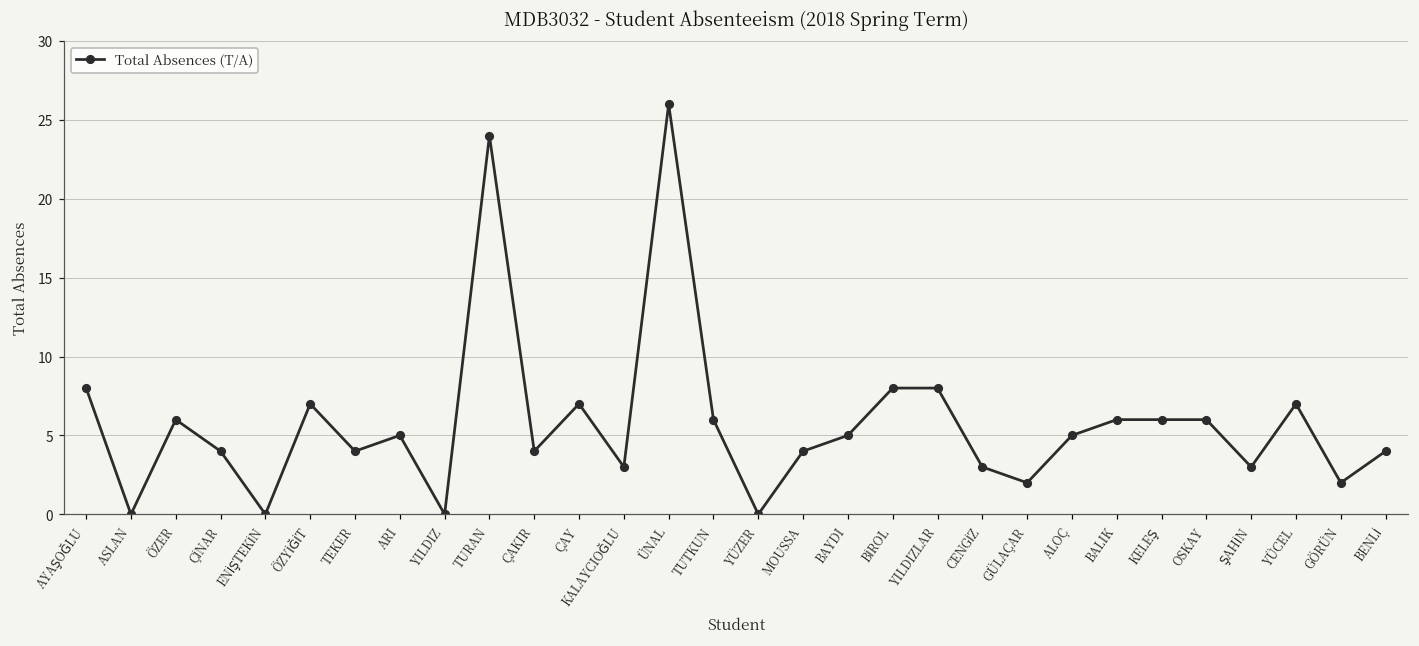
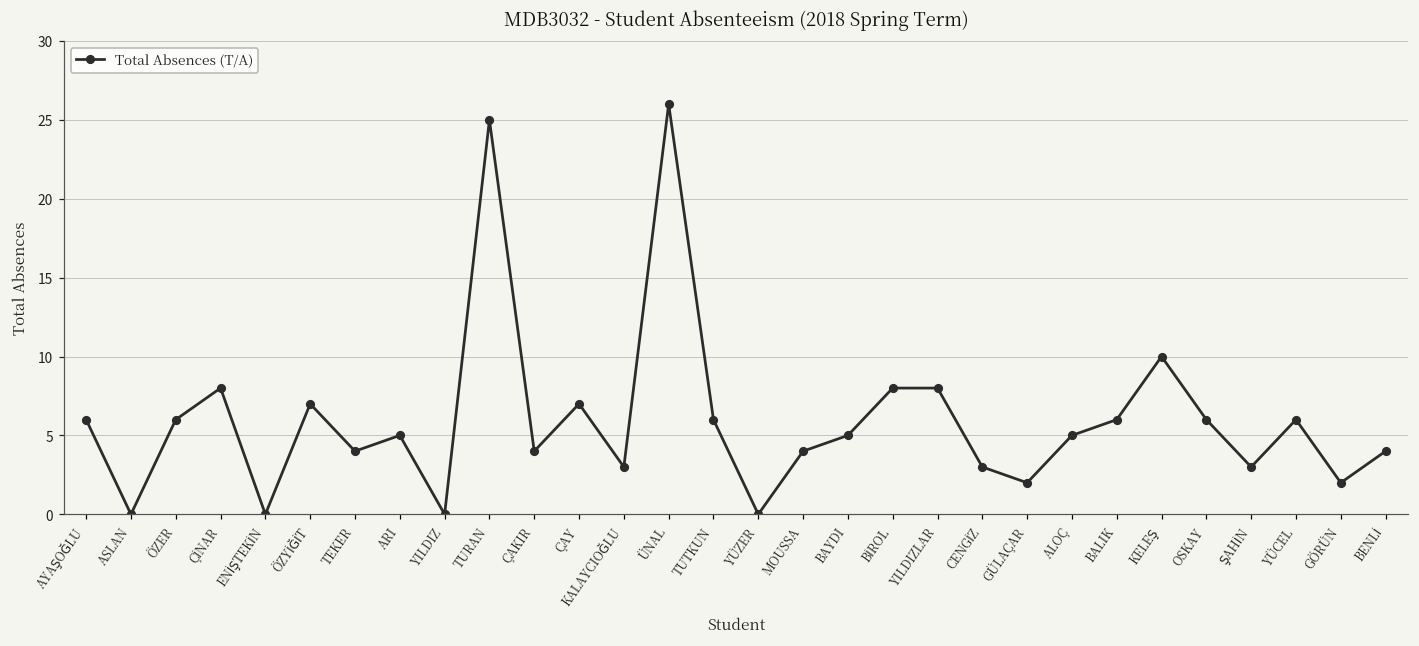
AYAŞOĞLU: 8 -> 6
ÇİNAR: 4 -> 8
TURAN: 24 -> 25
KELEŞ: 6 -> 10
YÜCEL: 7 -> 6
